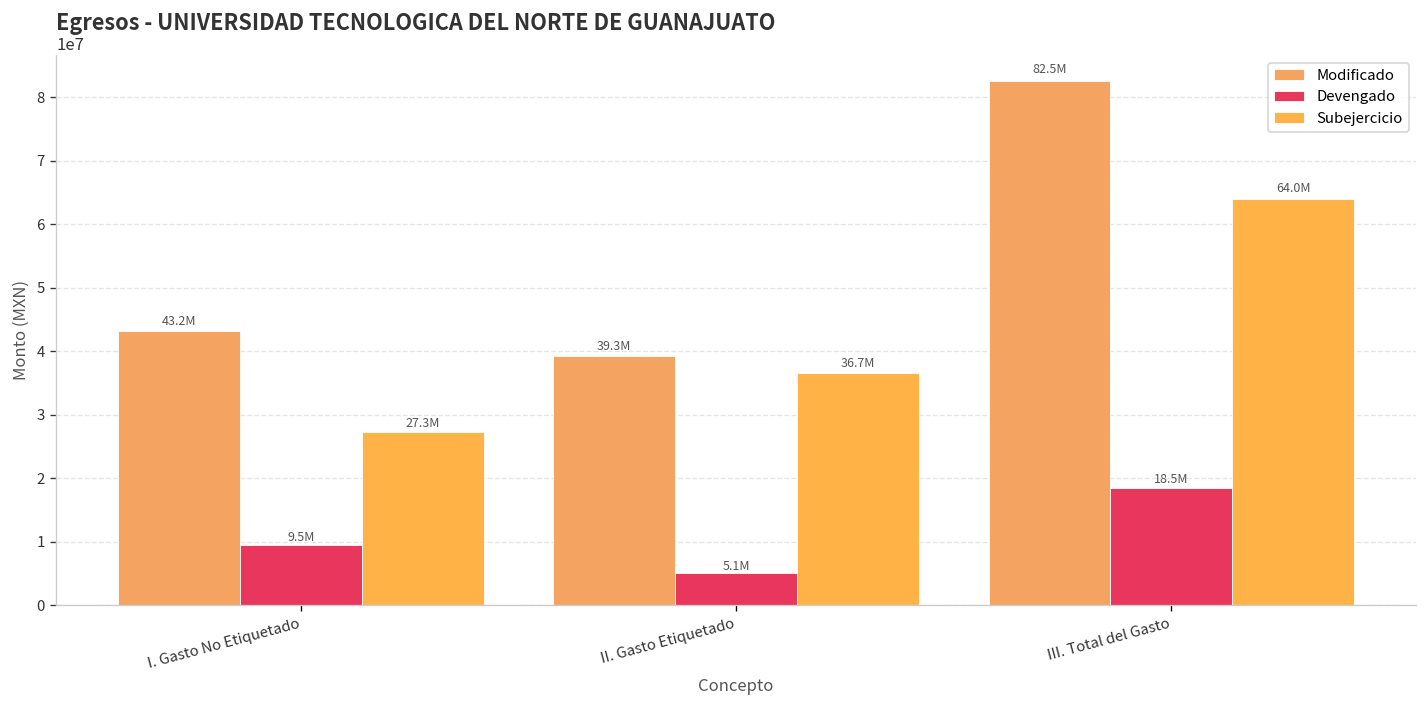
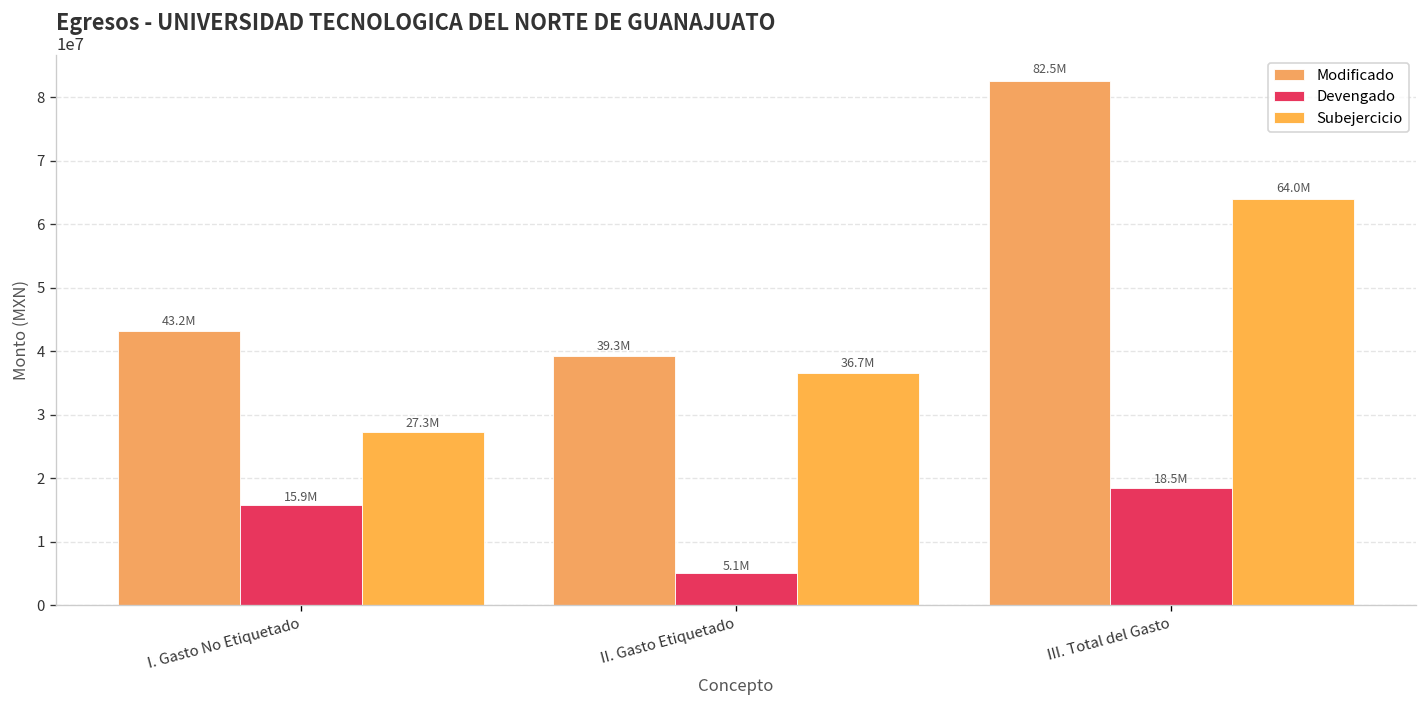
Devengado, I. Gasto No Etiquetado: 9.5M -> 15.9M
